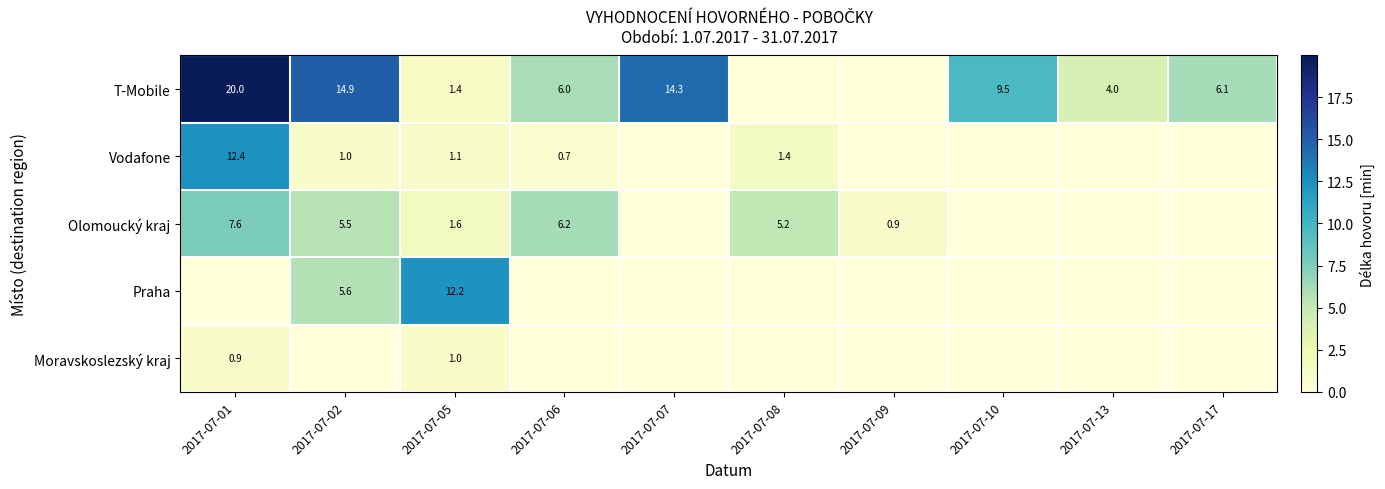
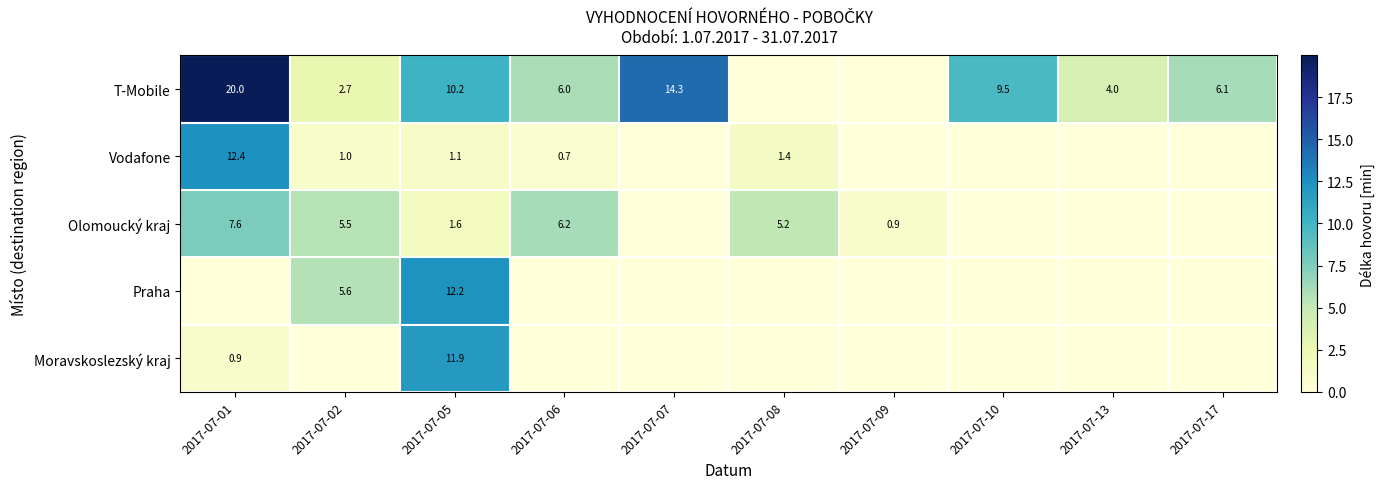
T-Mobile, 2017-07-02: 14.9 -> 2.7
T-Mobile, 2017-07-05: 1.4 -> 10.2
Moravskoslezský kraj, 2017-07-05: 1.0 -> 11.9
